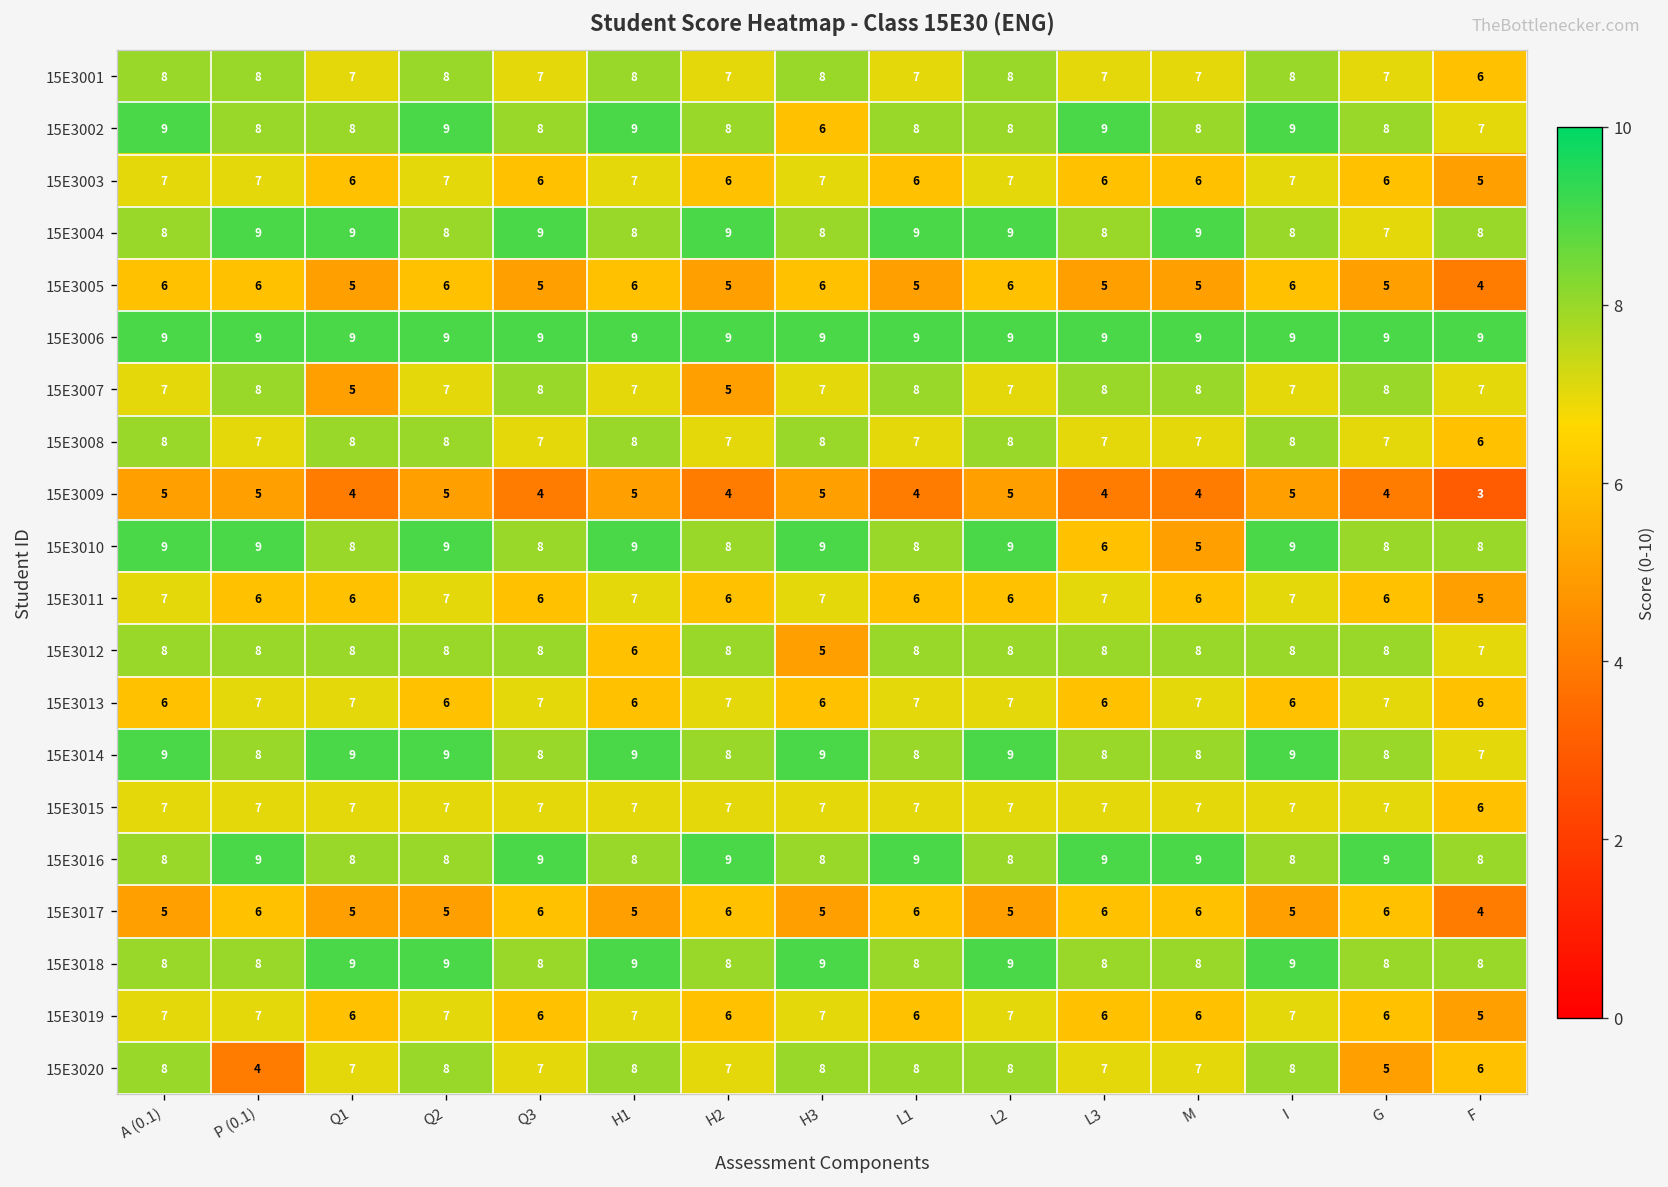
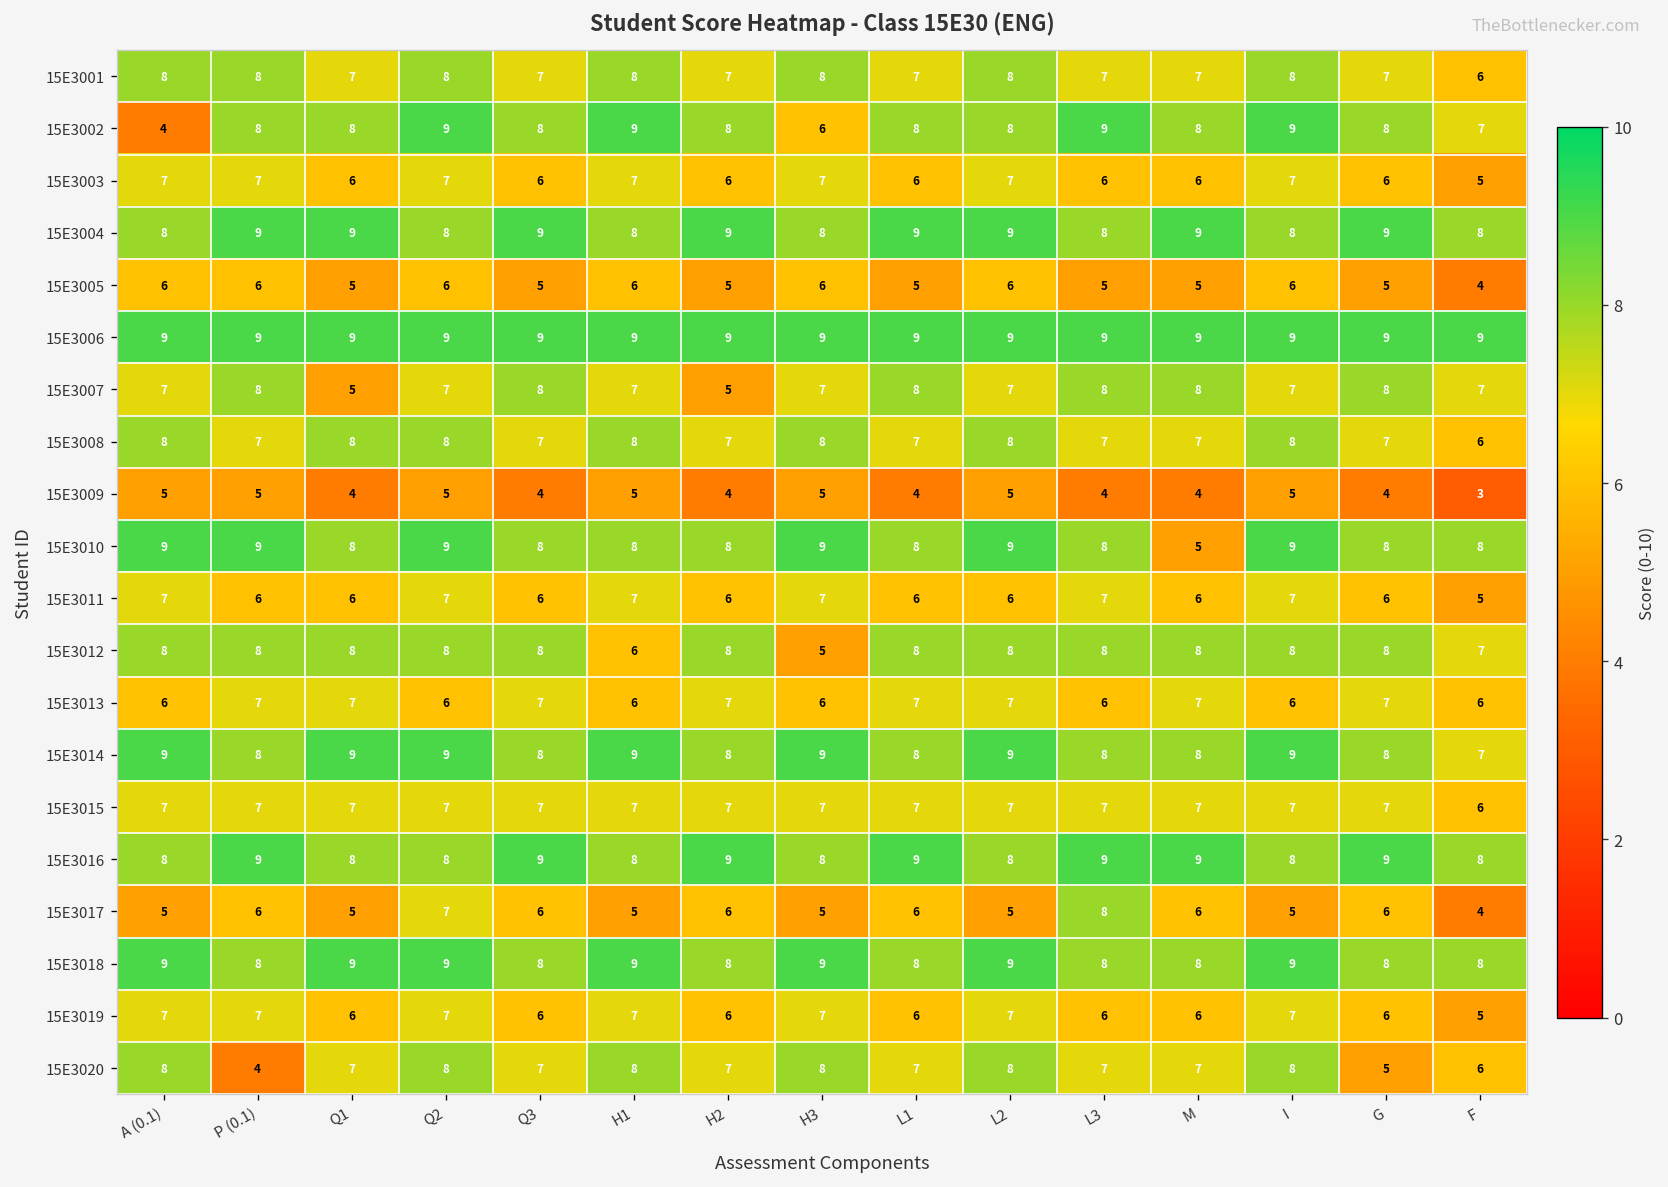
15E3002, A (0.1): 9 -> 4
15E3004, G: 7 -> 9
15E3010, H1: 9 -> 8
15E3010, L3: 6 -> 8
15E3017, Q2: 5 -> 7
15E3017, L3: 6 -> 8
15E3018, A (0.1): 8 -> 9
15E3020, L1: 8 -> 7
